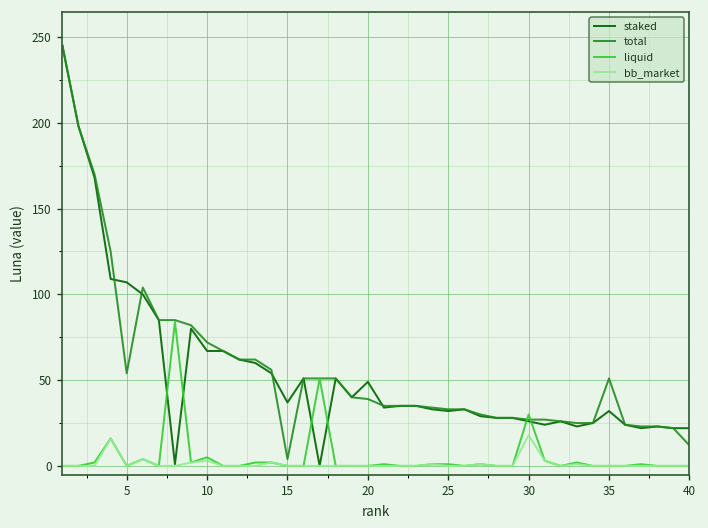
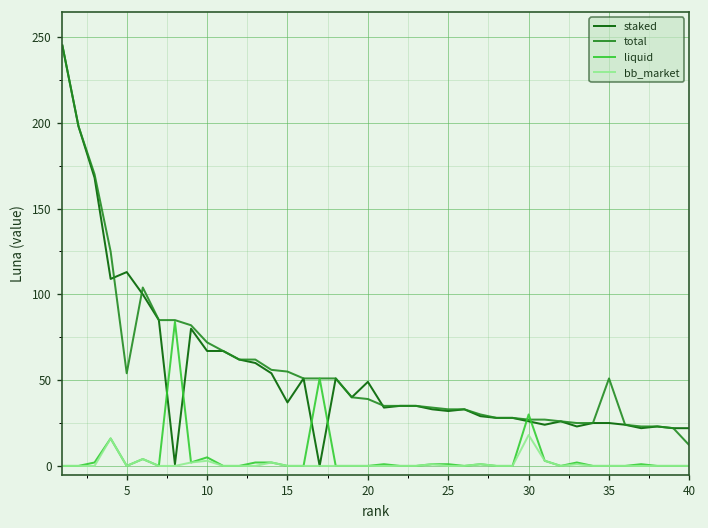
staked, 5: 107 -> 113
total, 15: 4 -> 55
staked, 35: 32 -> 25
